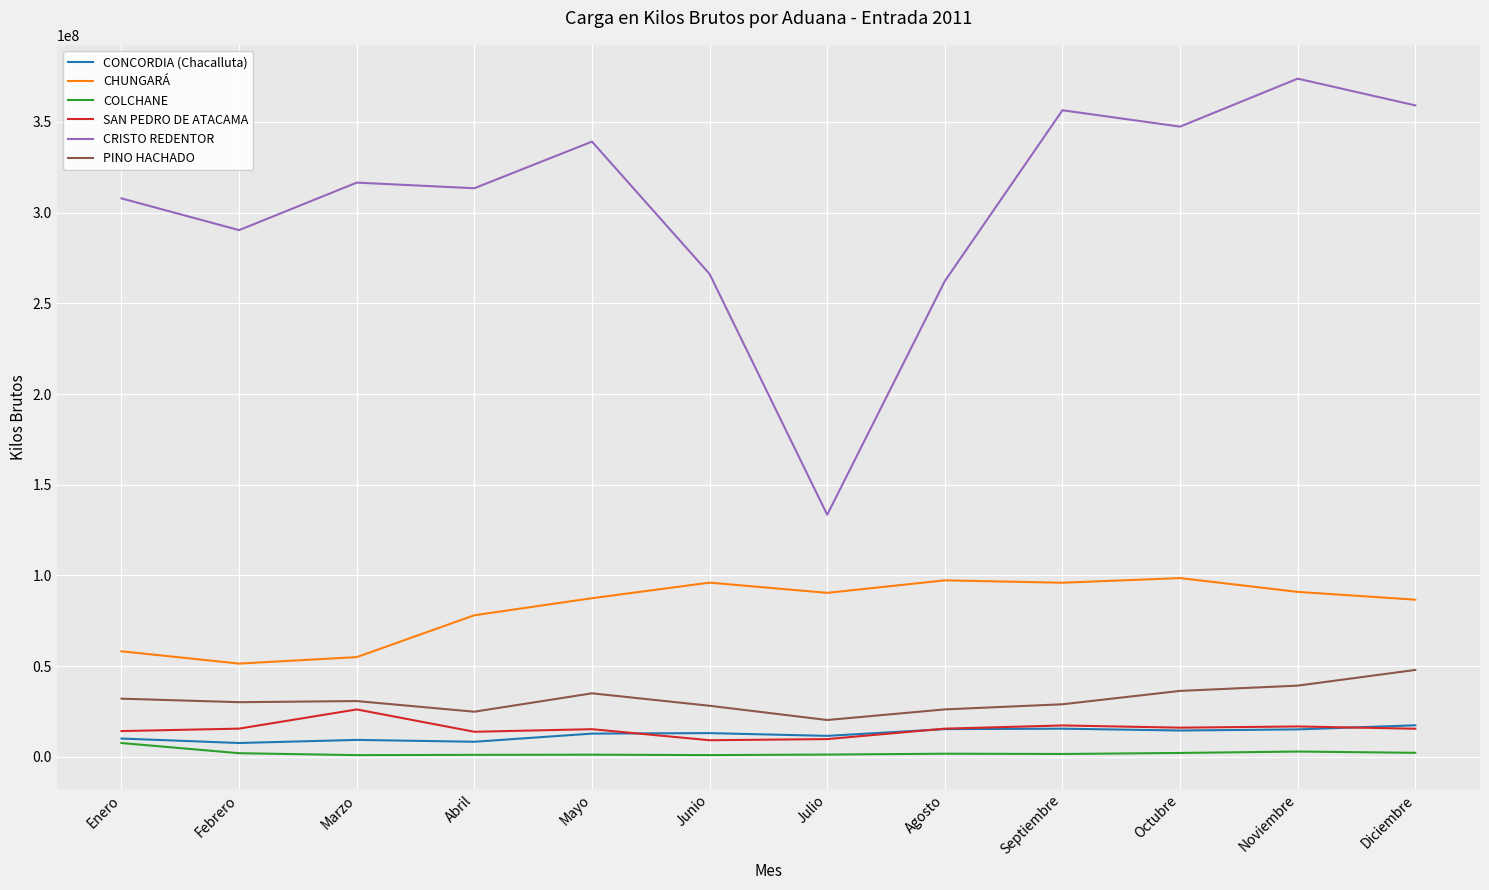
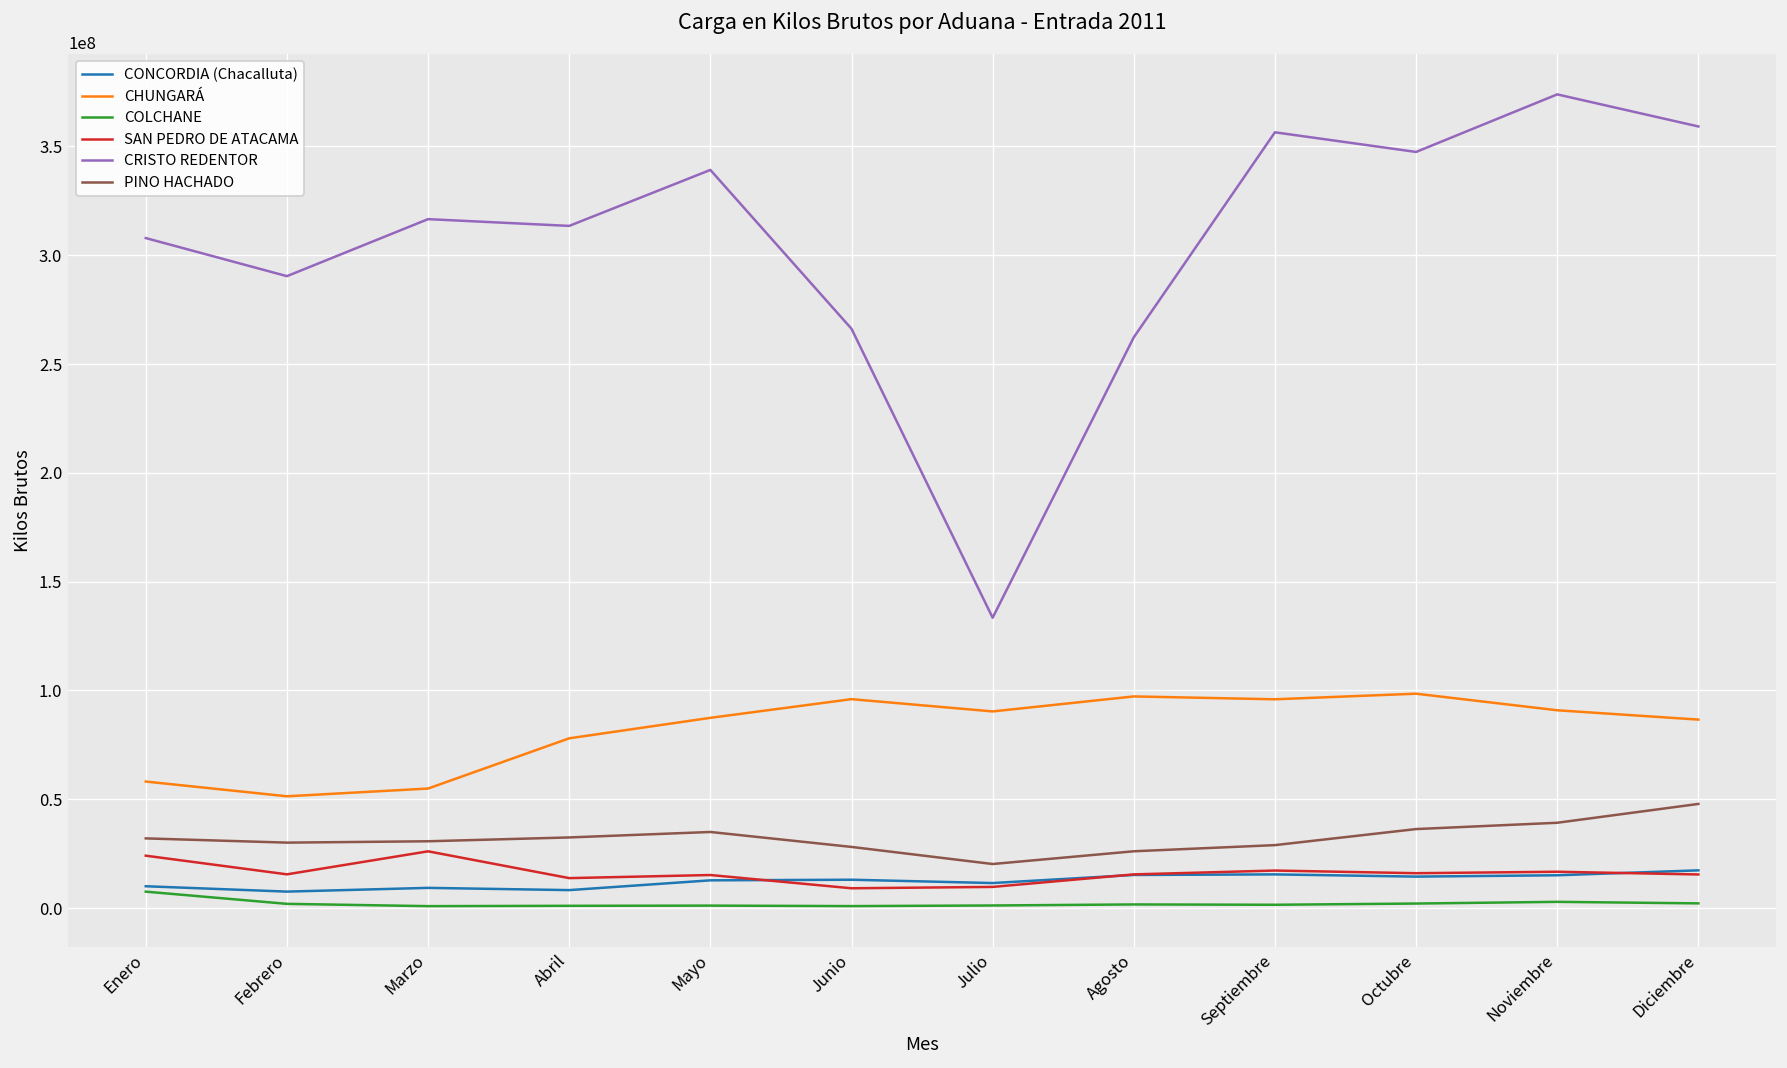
SAN PEDRO DE ATACAMA, Enero: 14000000 -> 24000000
PINO HACHADO, Abril: 25000000 -> 32000000
